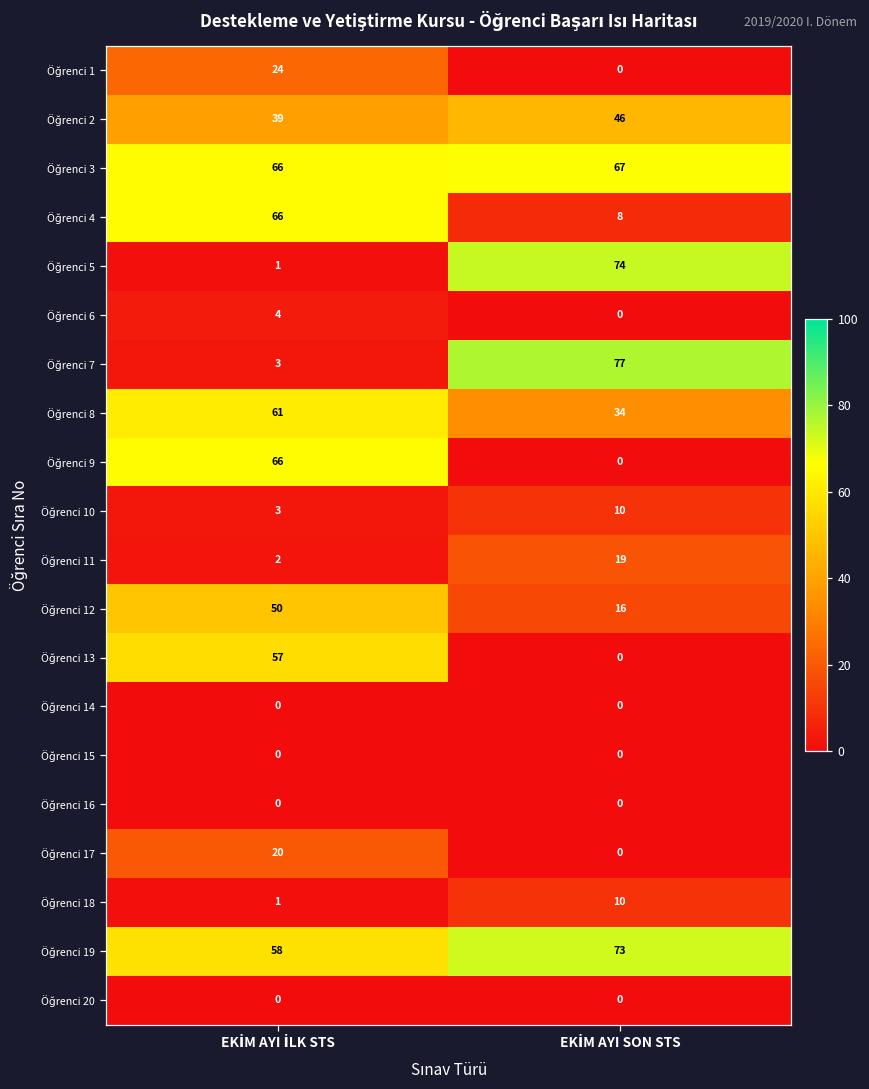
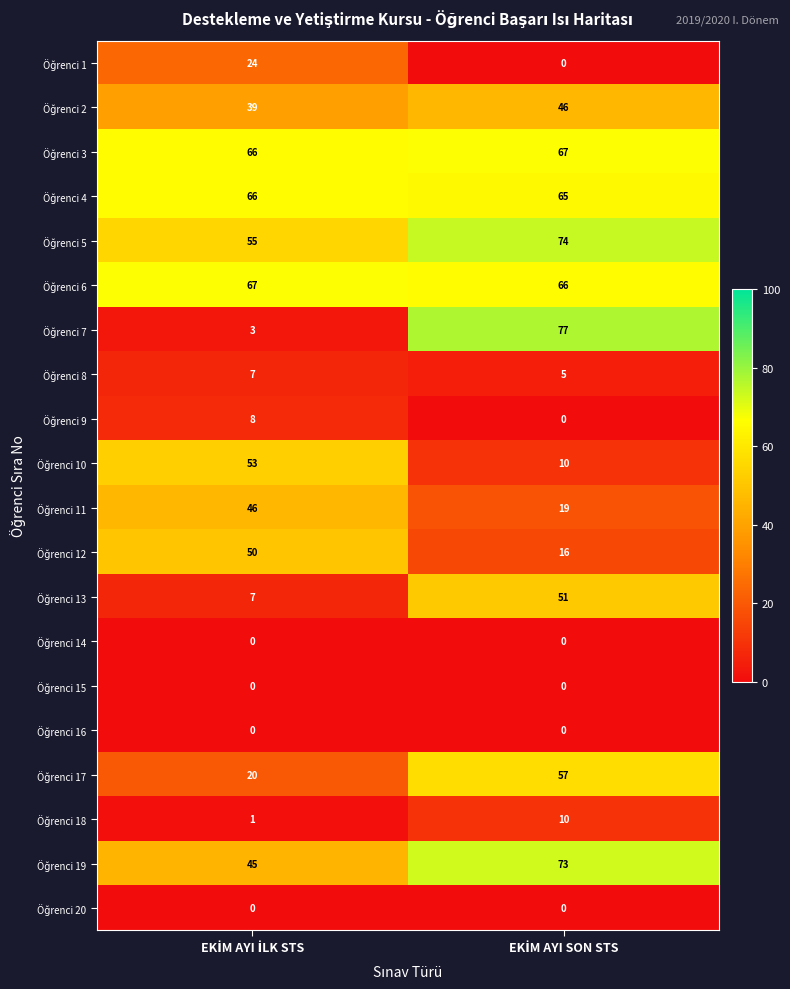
Öğrenci 4, EKİM AYI SON STS: 8 -> 65
Öğrenci 5, EKİM AYI İLK STS: 1 -> 55
Öğrenci 6, EKİM AYI İLK STS: 4 -> 67
Öğrenci 6, EKİM AYI SON STS: 0 -> 66
Öğrenci 8, EKİM AYI İLK STS: 61 -> 7
Öğrenci 8, EKİM AYI SON STS: 34 -> 5
Öğrenci 9, EKİM AYI İLK STS: 66 -> 8
Öğrenci 10, EKİM AYI İLK STS: 3 -> 53
Öğrenci 11, EKİM AYI İLK STS: 2 -> 46
Öğrenci 13, EKİM AYI İLK STS: 57 -> 7
Öğrenci 13, EKİM AYI SON STS: 0 -> 51
Öğrenci 17, EKİM AYI SON STS: 0 -> 57
Öğrenci 19, EKİM AYI İLK STS: 58 -> 45
